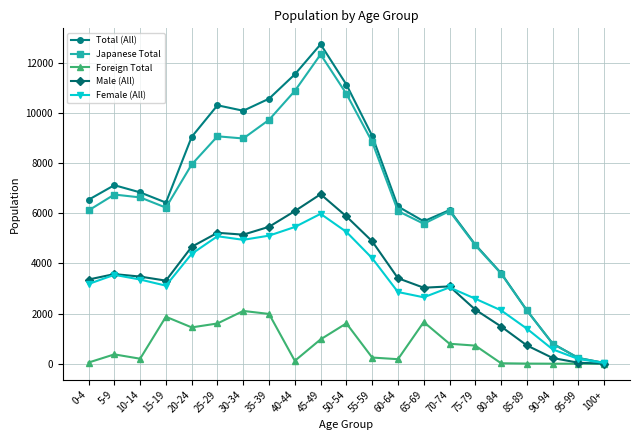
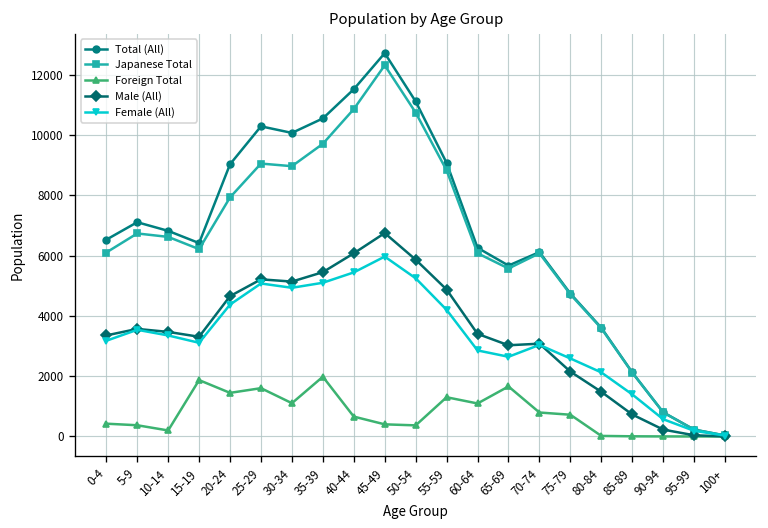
Foreign Total, 0-4: 0 -> 400
Foreign Total, 30-34: 2100 -> 1100
Foreign Total, 40-44: 100 -> 700
Foreign Total, 45-49: 1000 -> 400
Foreign Total, 50-54: 1600 -> 400
Foreign Total, 55-59: 200 -> 1300
Foreign Total, 60-64: 200 -> 1100
